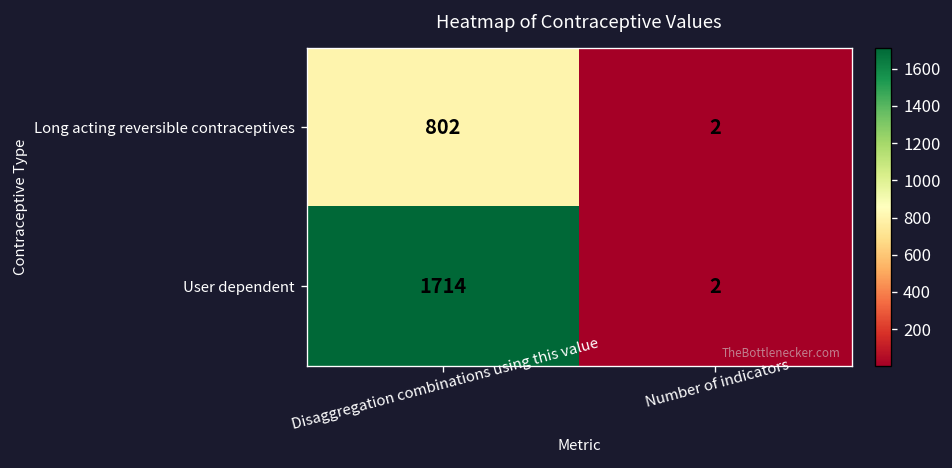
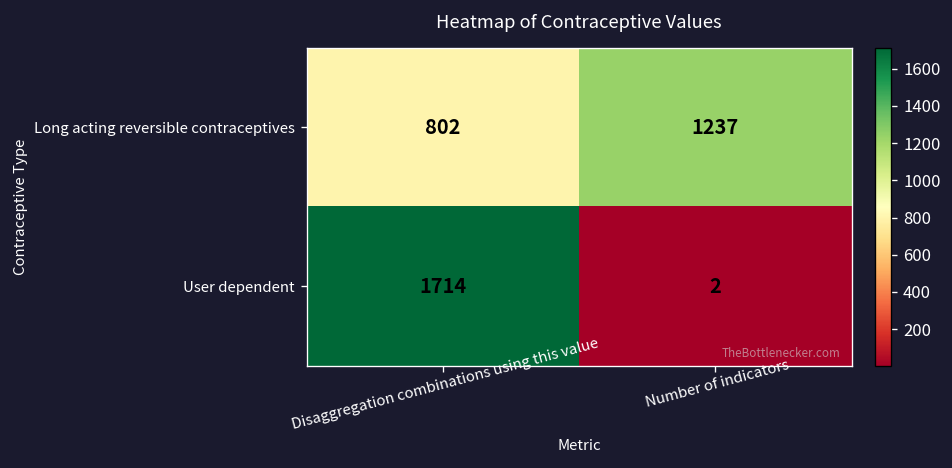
Long acting reversible contraceptives, Number of indicators: 2 -> 1237
